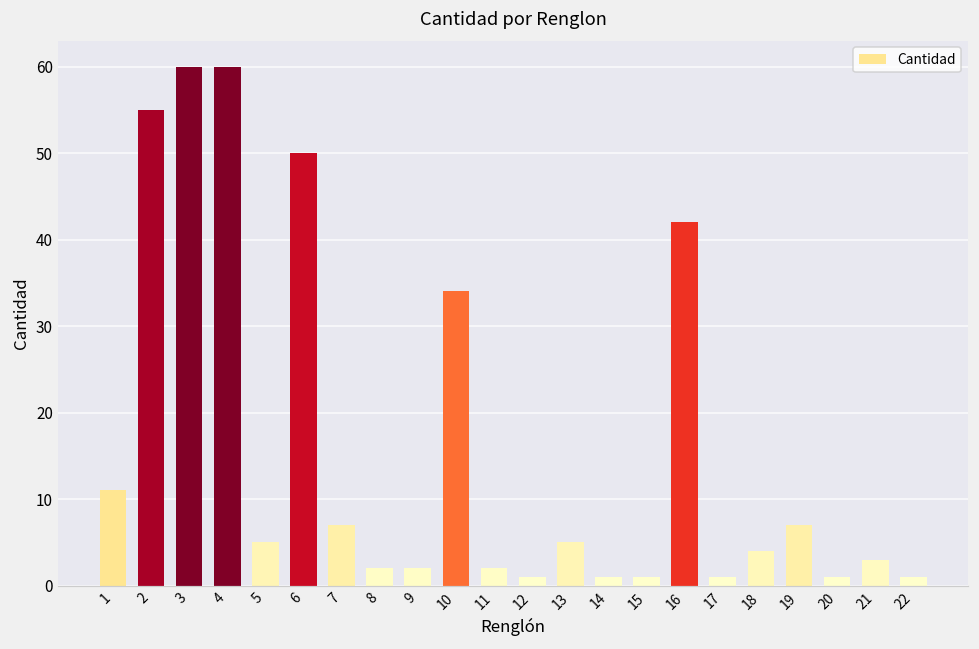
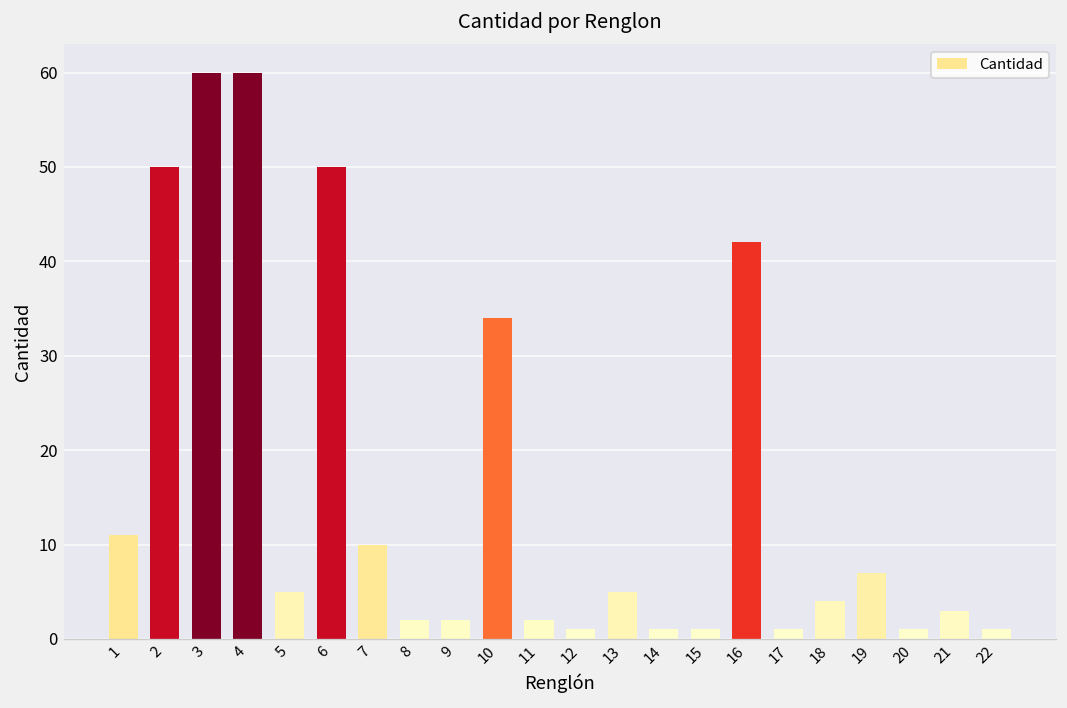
2: 55 -> 50
7: 7 -> 10
